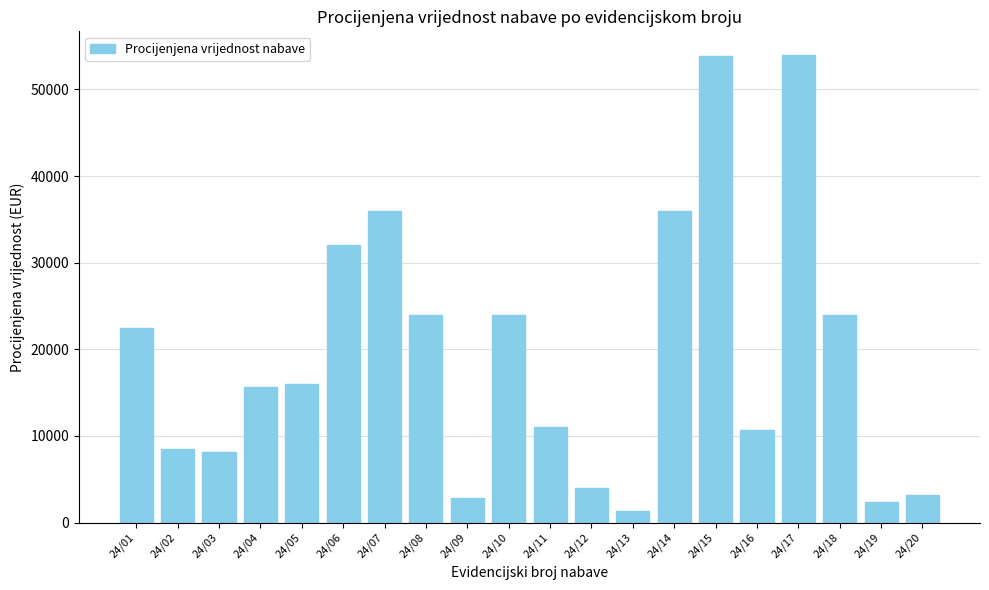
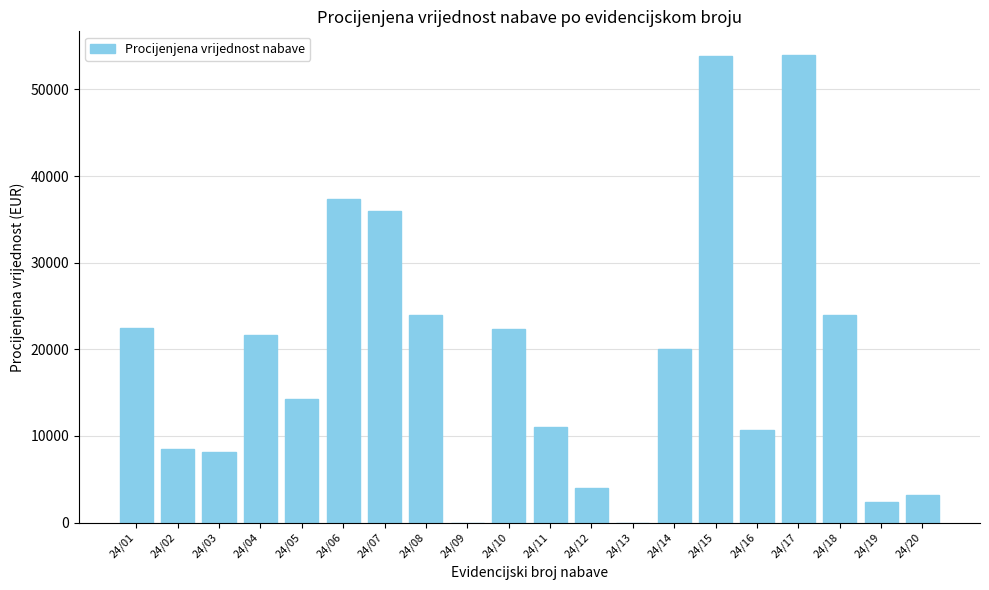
24/04: 16000 -> 22000
24/05: 16000 -> 14000
24/06: 32000 -> 37000
24/09: 3000 -> 0
24/10: 24000 -> 22000
24/13: 1000 -> 0
24/14: 36000 -> 20000
